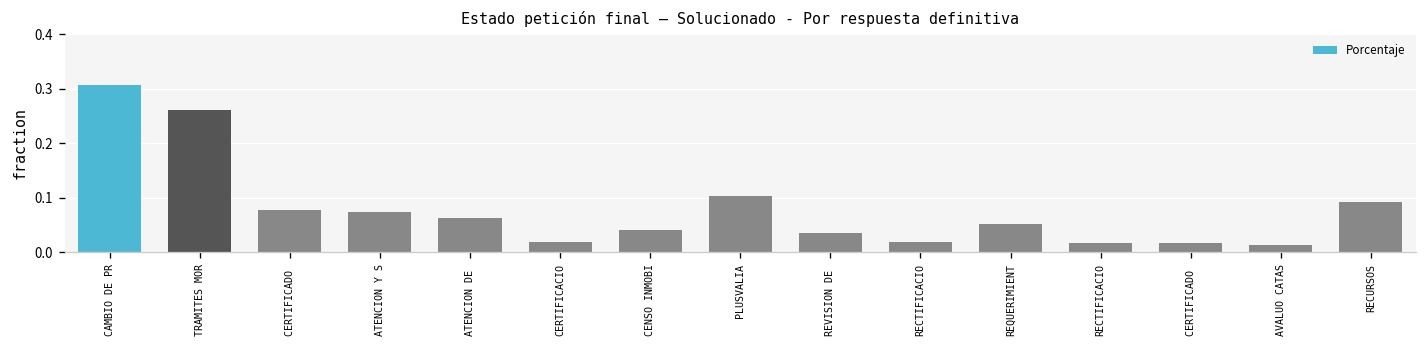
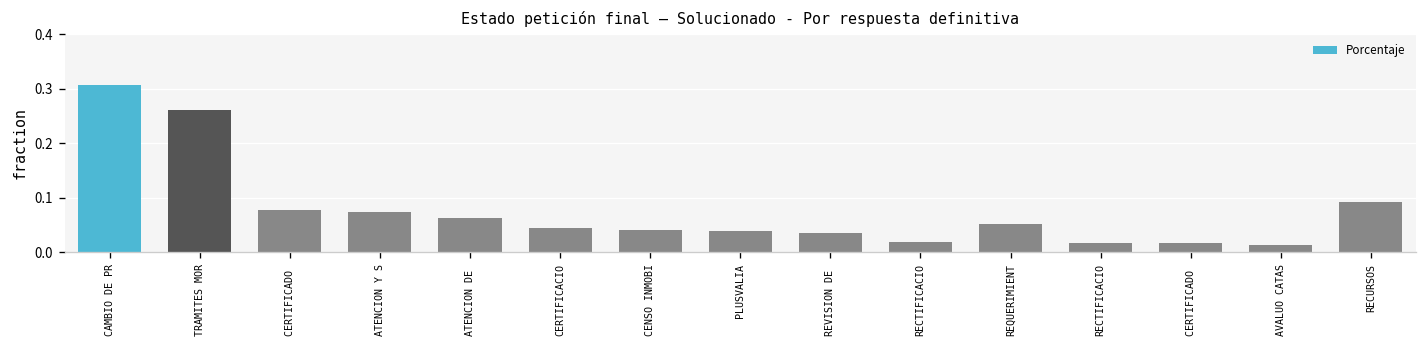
CERTIFICACIO: 0.02 -> 0.04
PLUSVALIA: 0.10 -> 0.04
